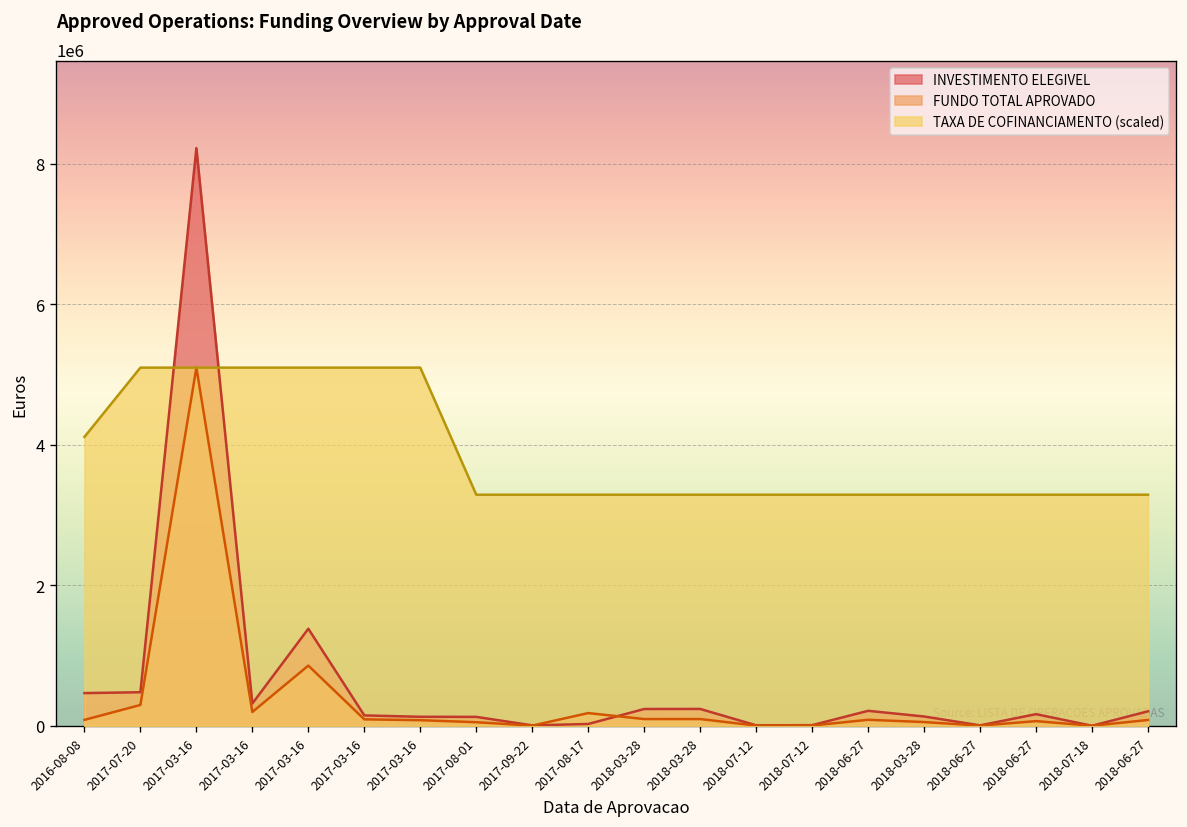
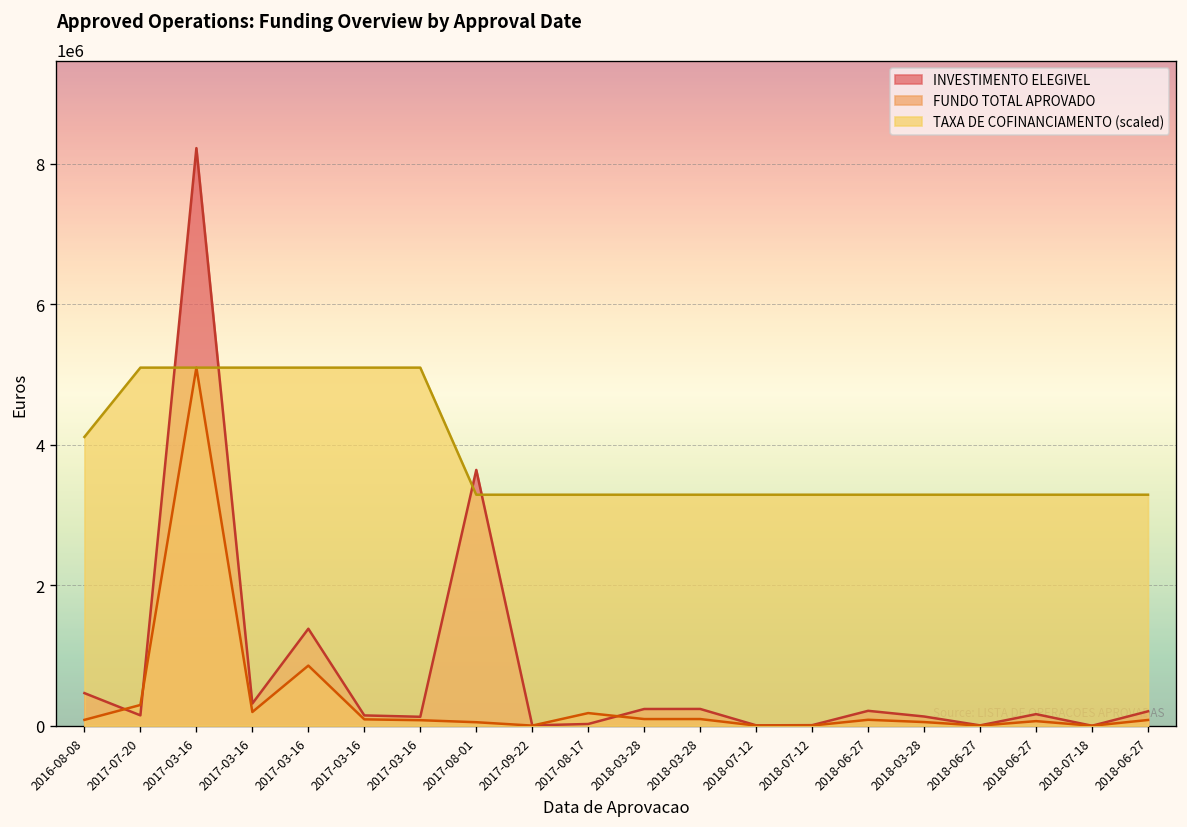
INVESTIMENTO ELEGIVEL, 2017-07-20: 500000 -> 100000
INVESTIMENTO ELEGIVEL, 2017-08-01: 100000 -> 3600000
